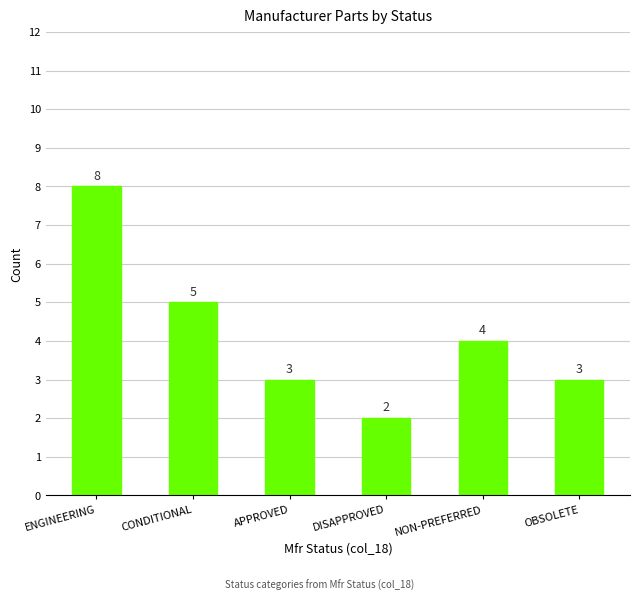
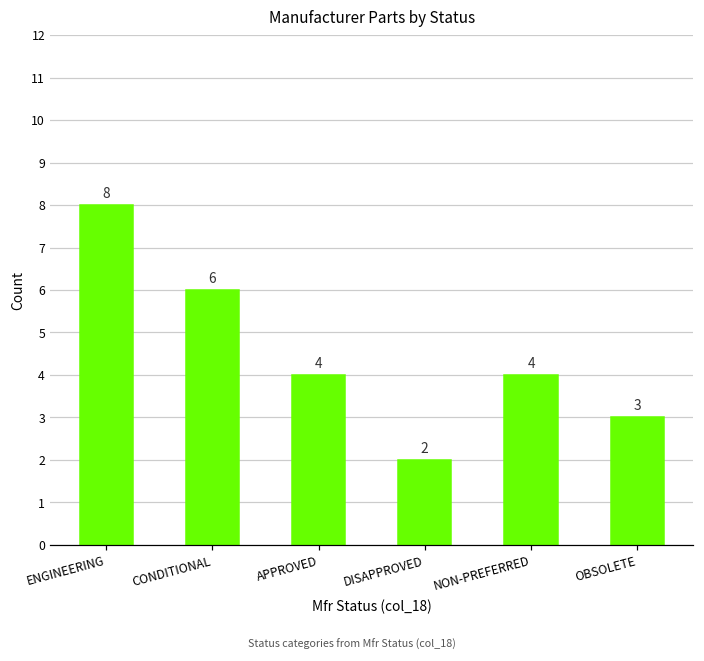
CONDITIONAL: 5 -> 6
APPROVED: 3 -> 4
